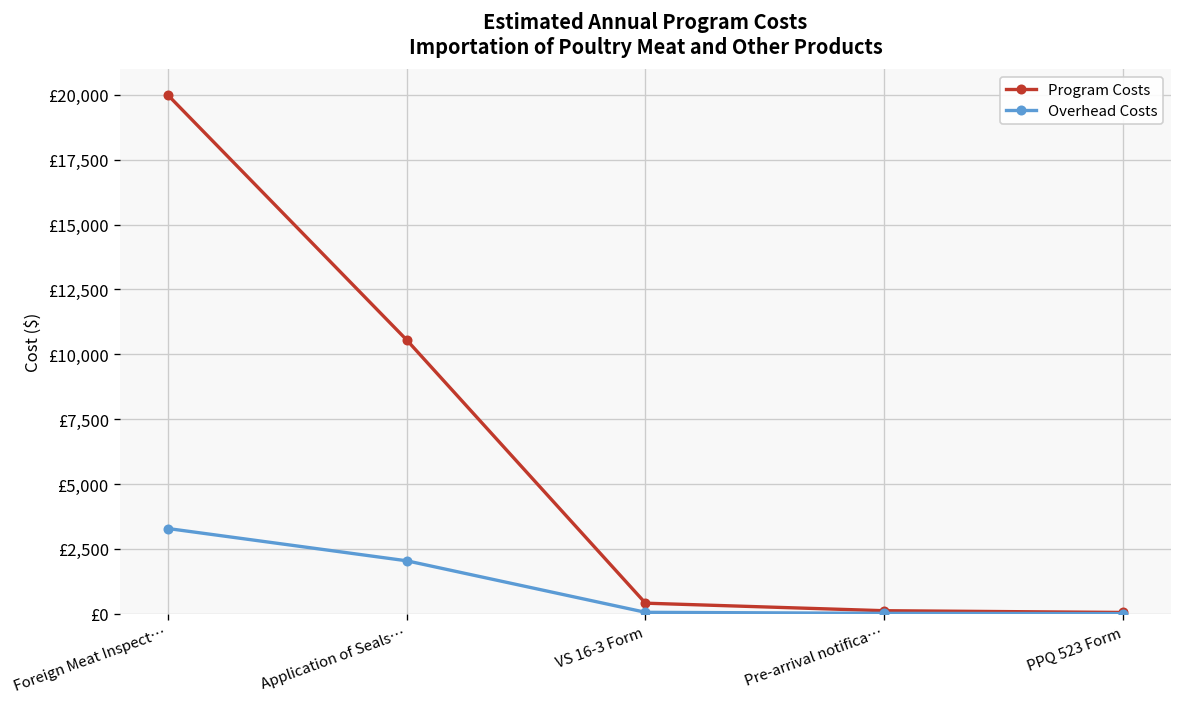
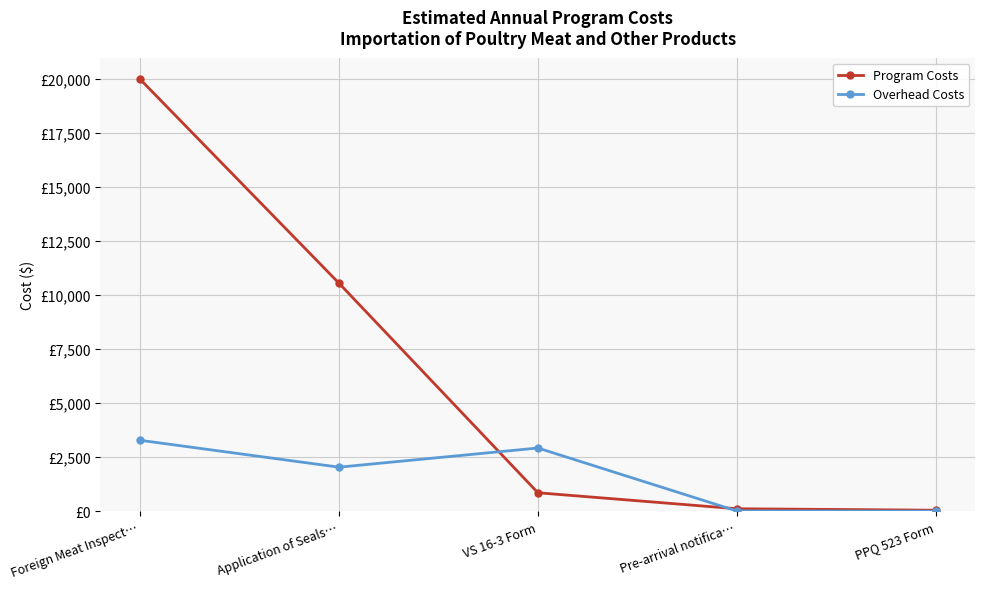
Program Costs, VS 16-3 Form: £400 -> £900
Overhead Costs, VS 16-3 Form: £100 -> £2,900
